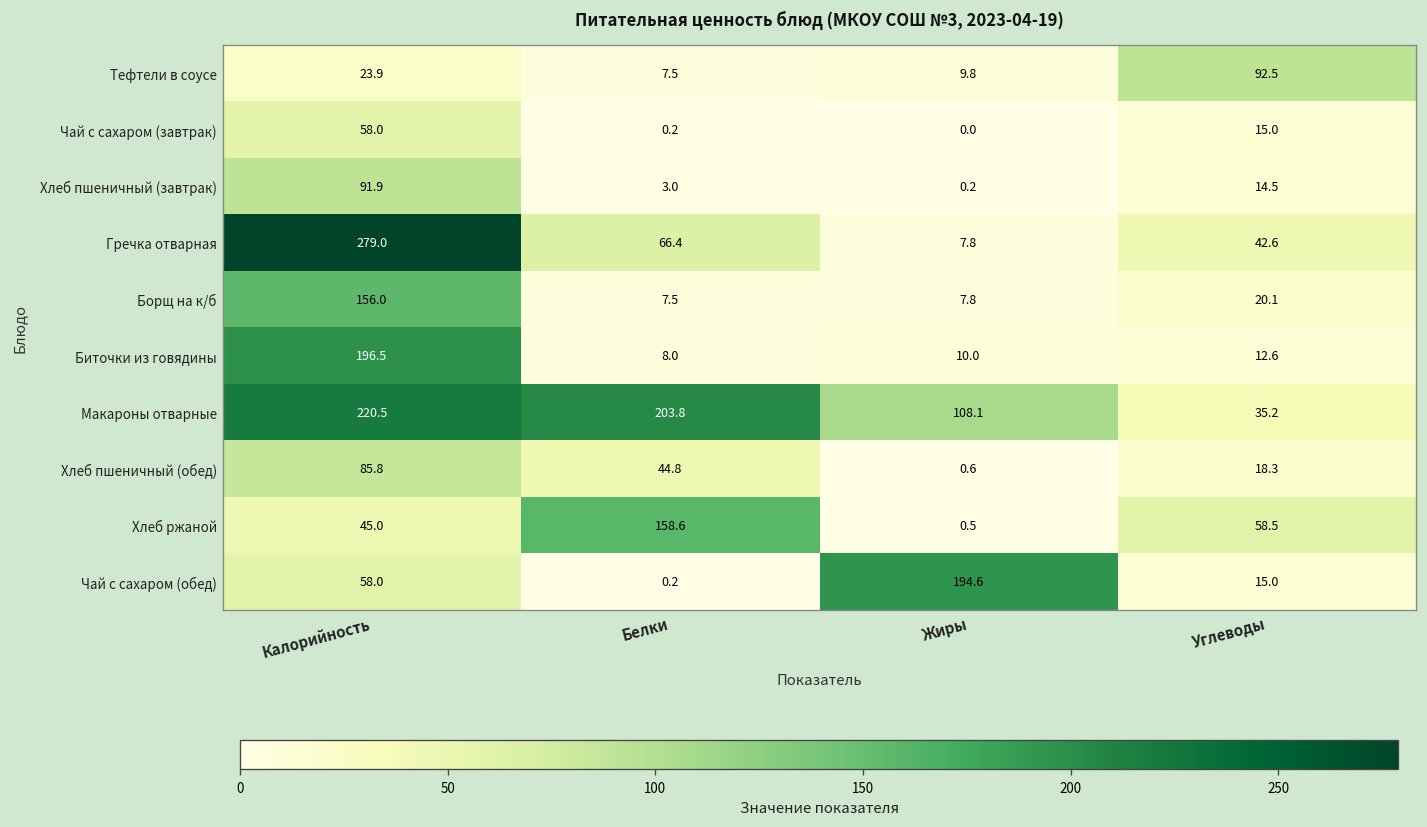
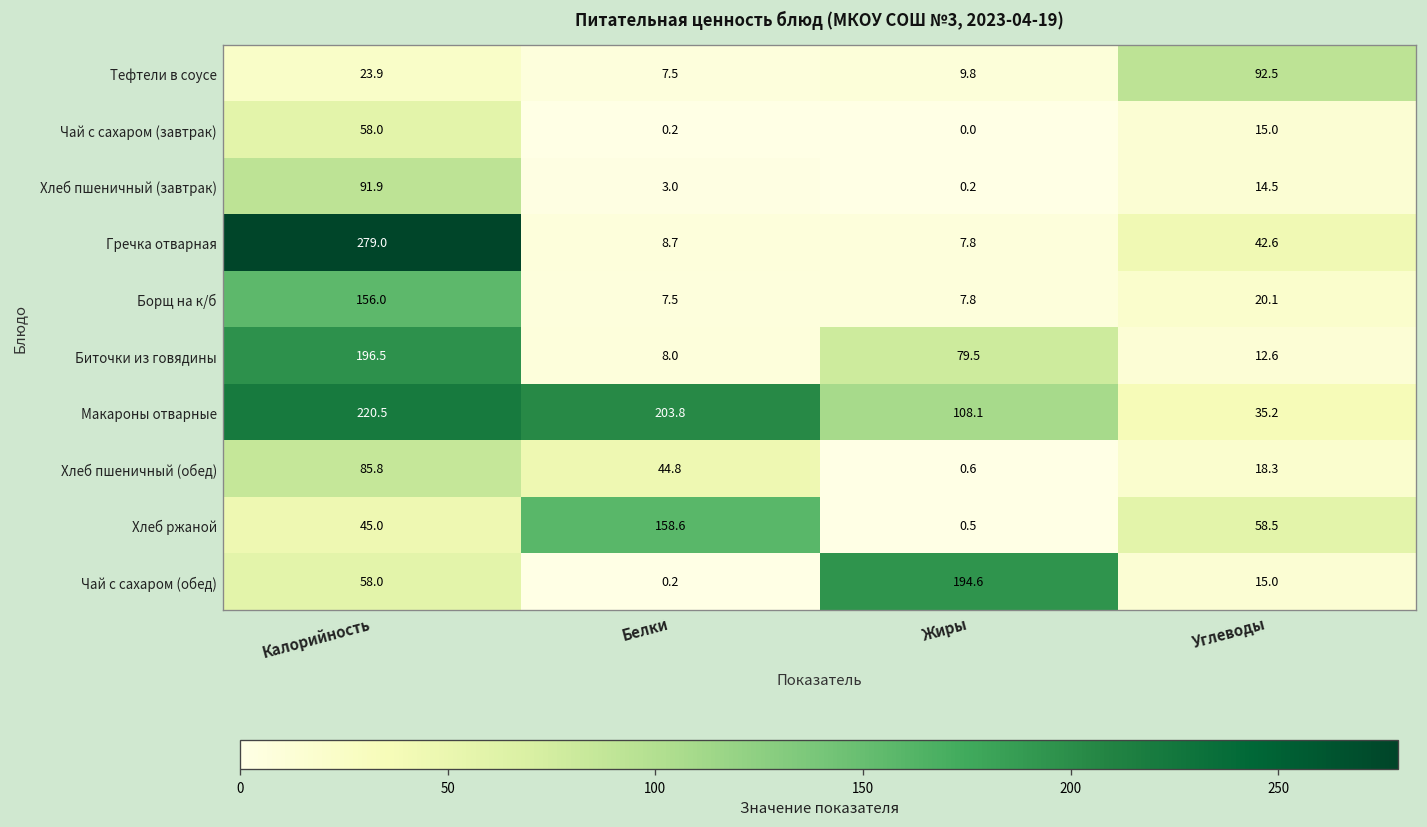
Гречка отварная, Белки: 66.4 -> 8.7
Биточки из говядины, Жиры: 10.0 -> 79.5
